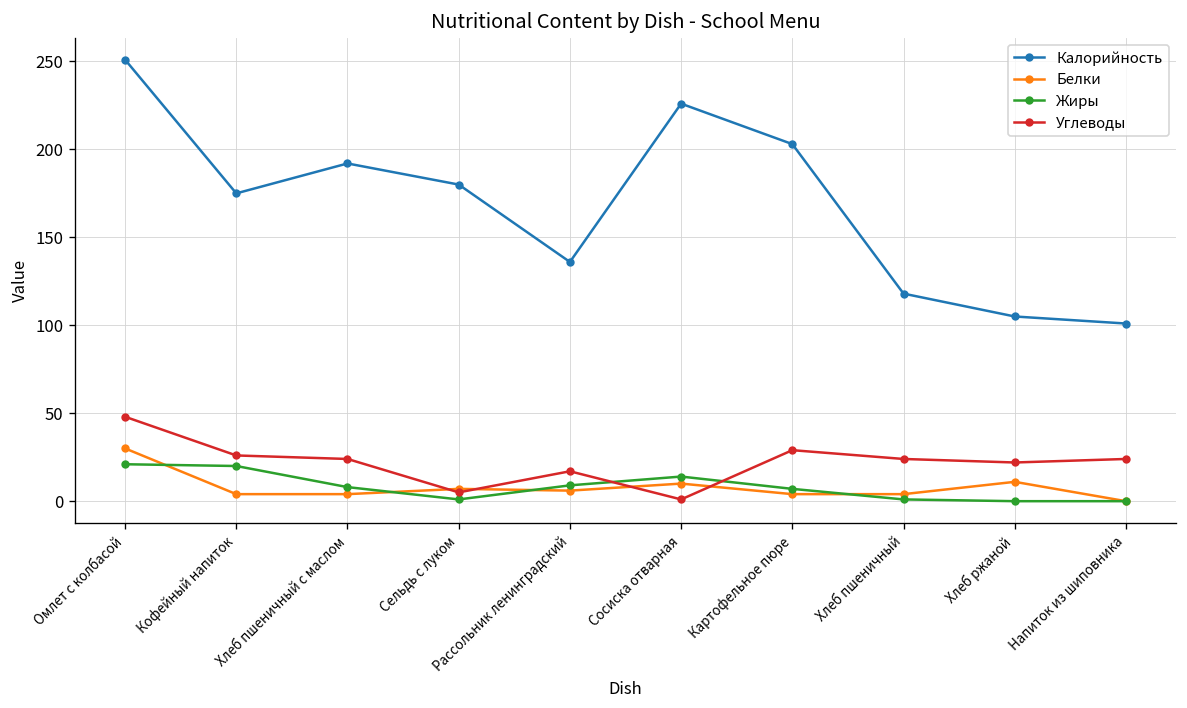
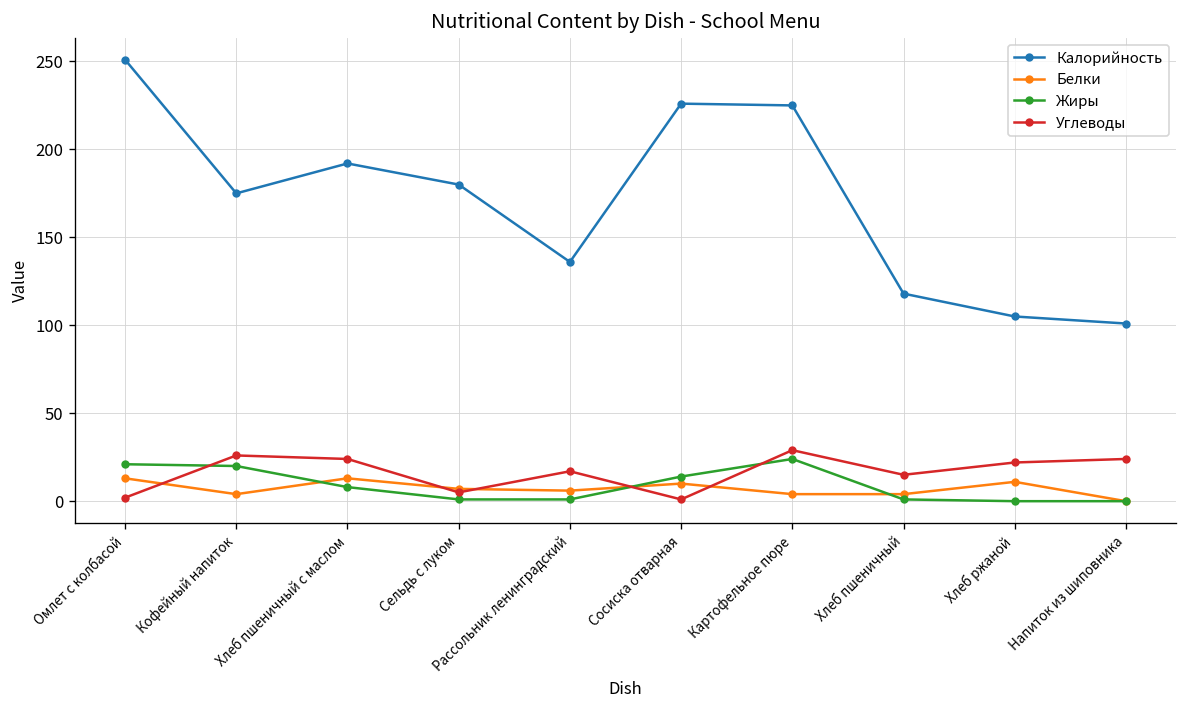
Белки, Омлет с колбасой: 30 -> 13
Углеводы, Омлет с колбасой: 48 -> 2
Белки, Хлеб пшеничный с маслом: 4 -> 13
Жиры, Рассольник ленинградский: 9 -> 1
Калорийность, Картофельное пюре: 203 -> 225
Жиры, Картофельное пюре: 7 -> 24
Углеводы, Хлеб пшеничный: 24 -> 15
